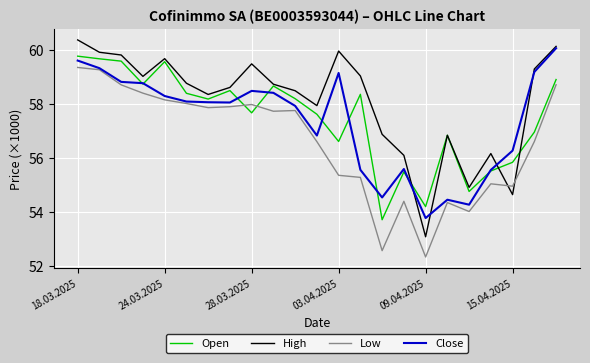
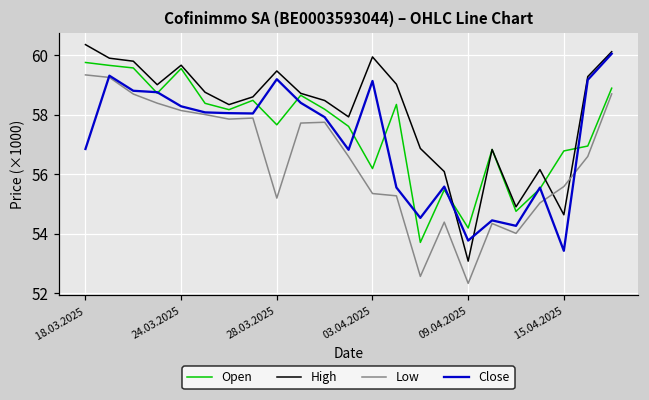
Close, 18.03.2025: 59.6 -> 56.9
Low, 28.03.2025: 58.0 -> 55.2
Close, 28.03.2025: 58.5 -> 59.2
Open, 03.04.2025: 56.6 -> 56.2
Open, 15.04.2025: 55.8 -> 56.8
Low, 15.04.2025: 55.0 -> 55.6
Close, 15.04.2025: 56.3 -> 53.4
